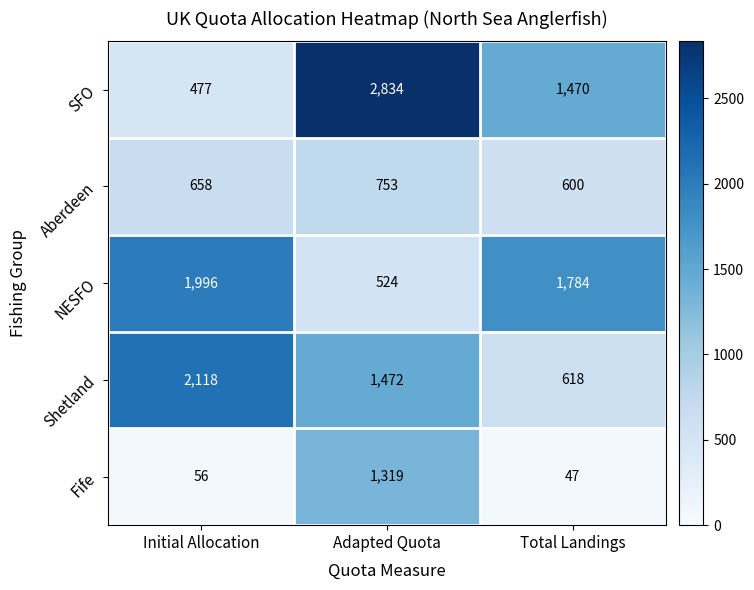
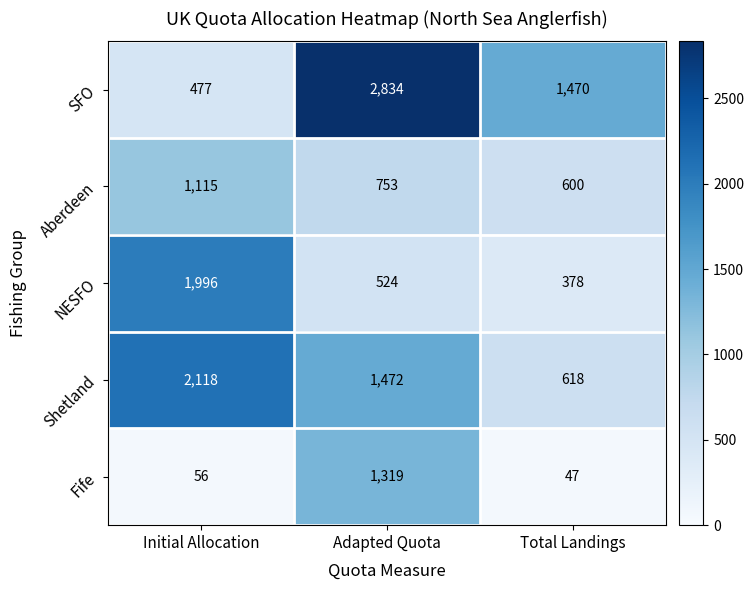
Aberdeen, Initial Allocation: 658 -> 1,115
NESFO, Total Landings: 1,784 -> 378
